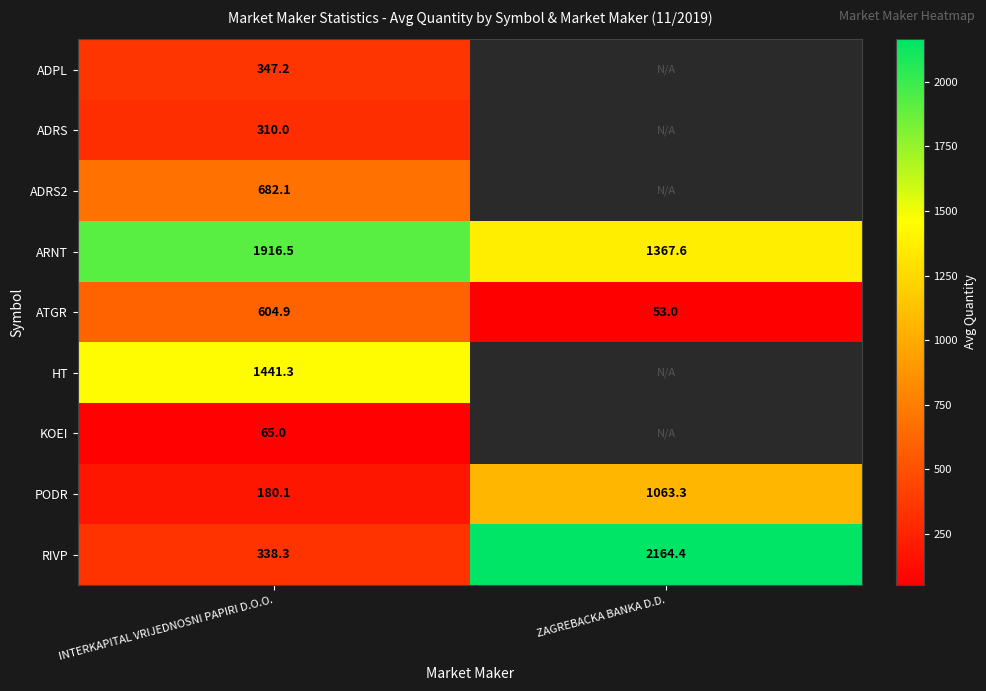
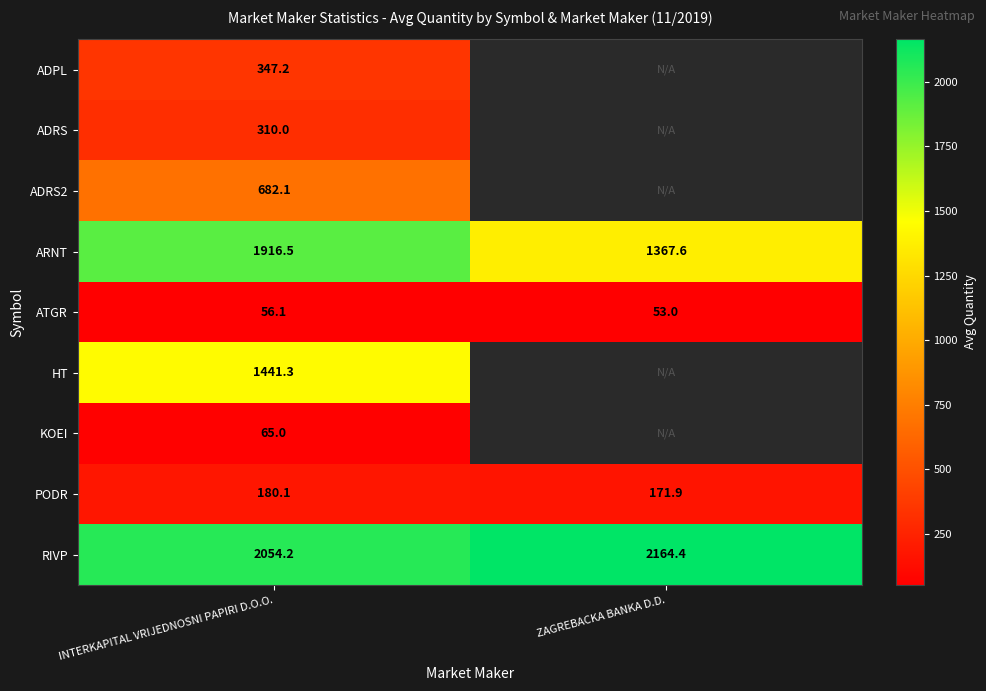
ATGR, INTERKAPITAL VRIJEDNOSNI PAPIRI D.O.O.: 604.9 -> 56.1
PODR, ZAGREBACKA BANKA D.D.: 1063.3 -> 171.9
RIVP, INTERKAPITAL VRIJEDNOSNI PAPIRI D.O.O.: 338.3 -> 2054.2
